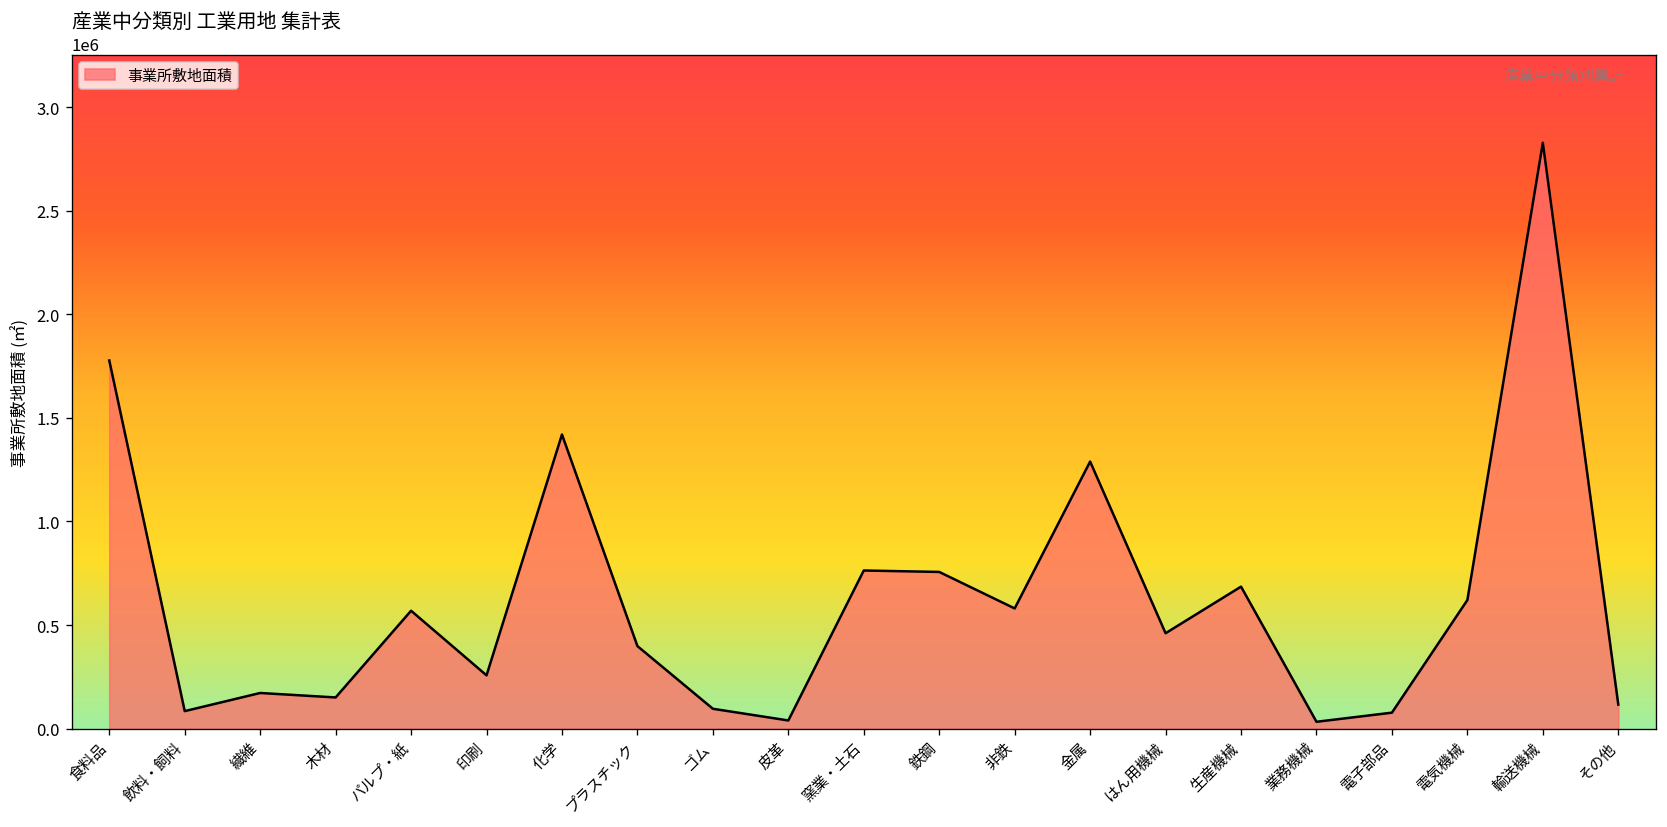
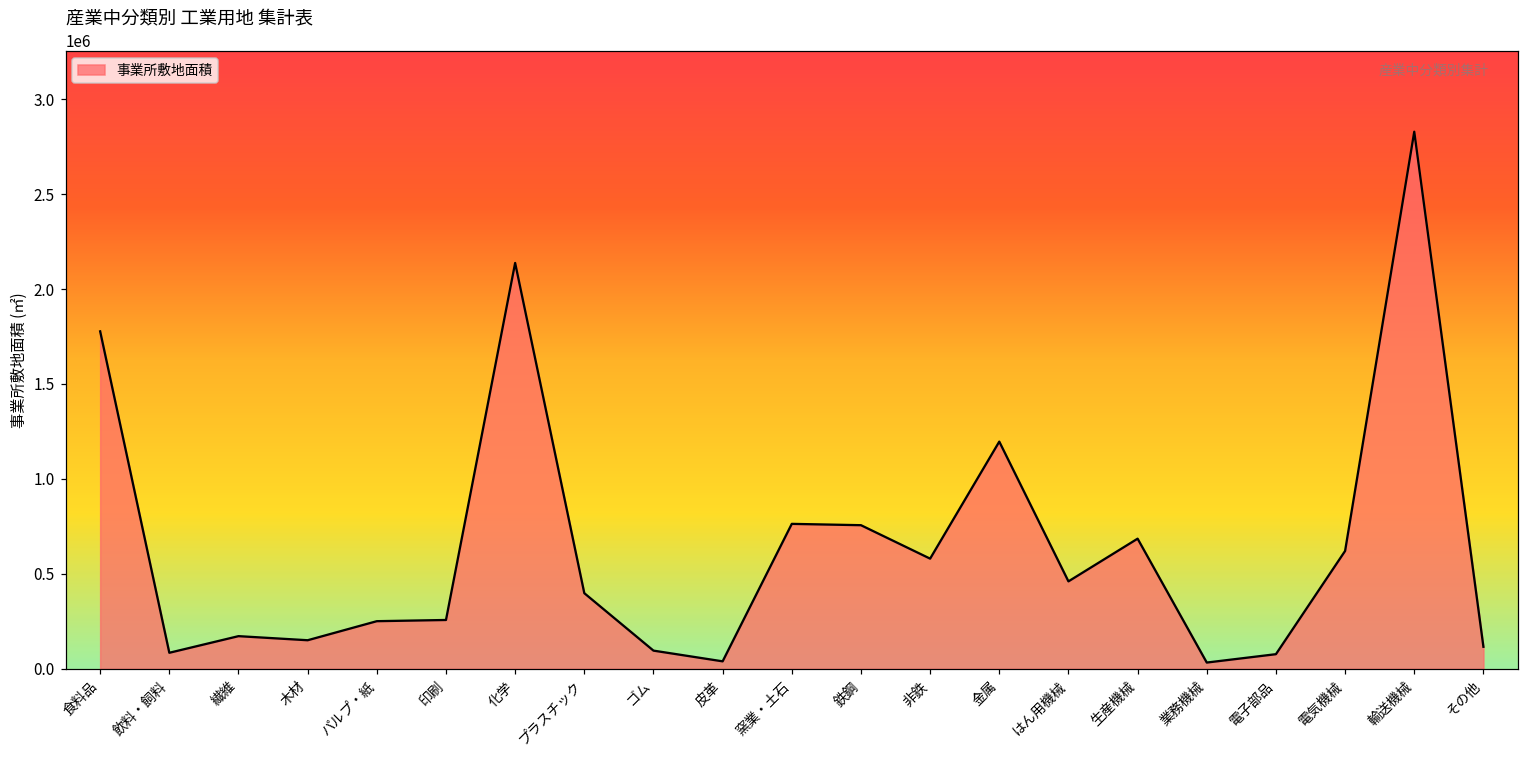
パルプ・紙: 570000 -> 250000
化学: 1420000 -> 2140000
金属: 1290000 -> 1200000
